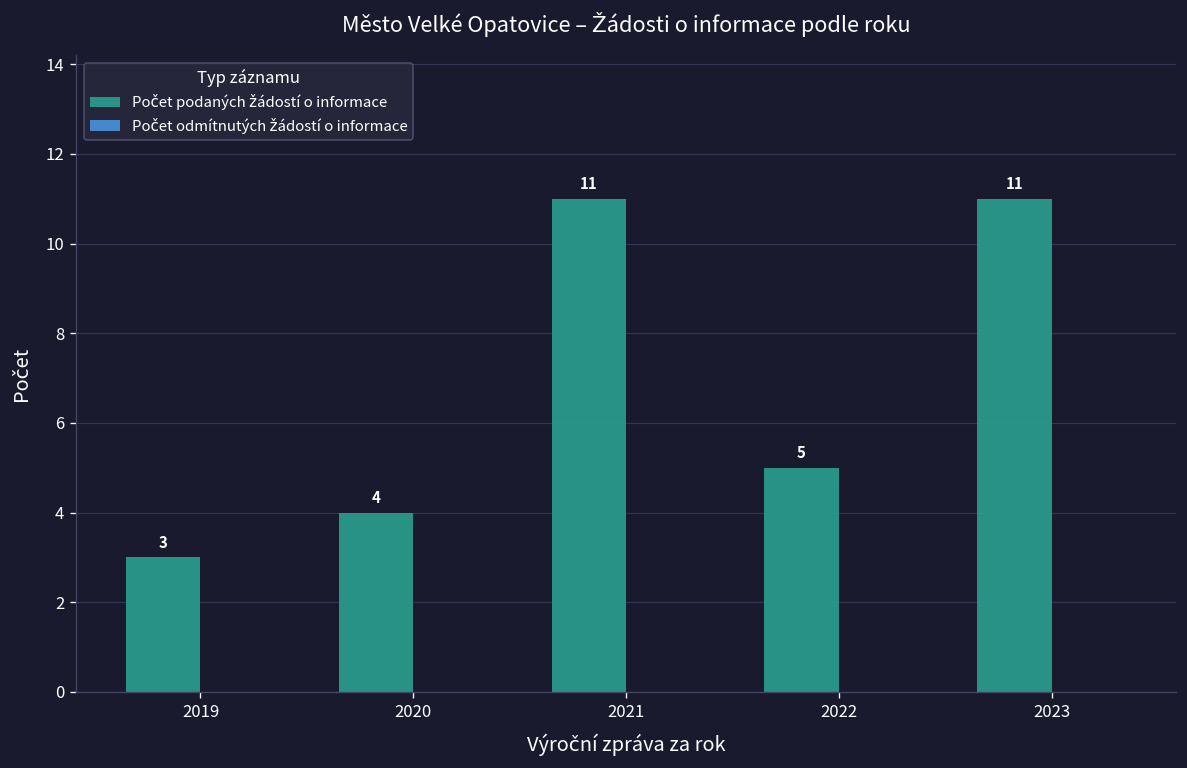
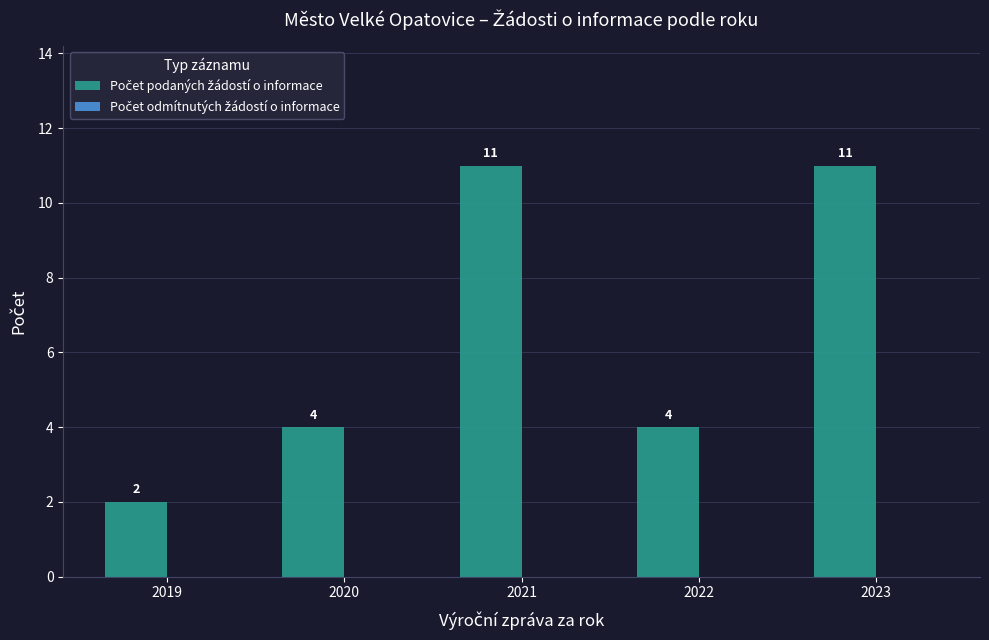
Počet podaných žádostí o informace, 2019: 3 -> 2
Počet podaných žádostí o informace, 2022: 5 -> 4
